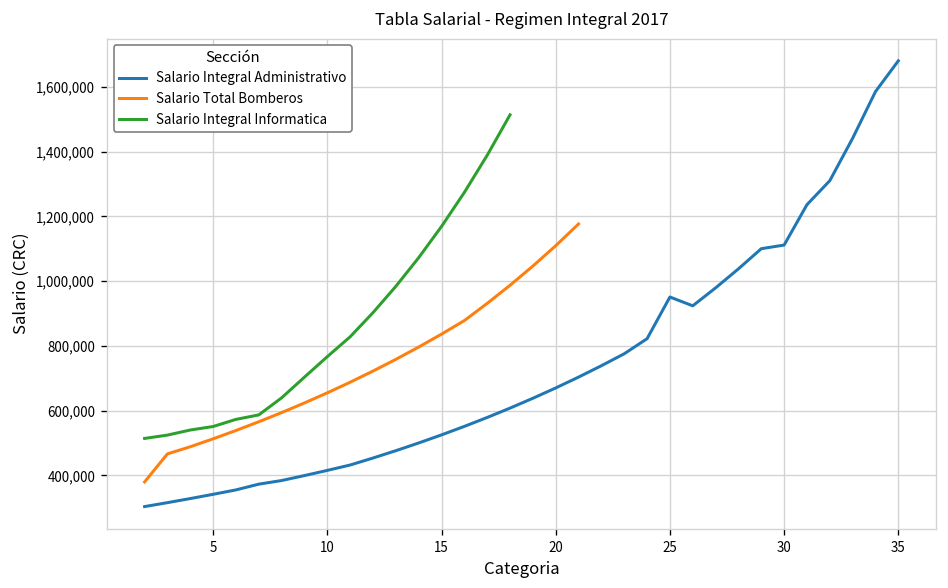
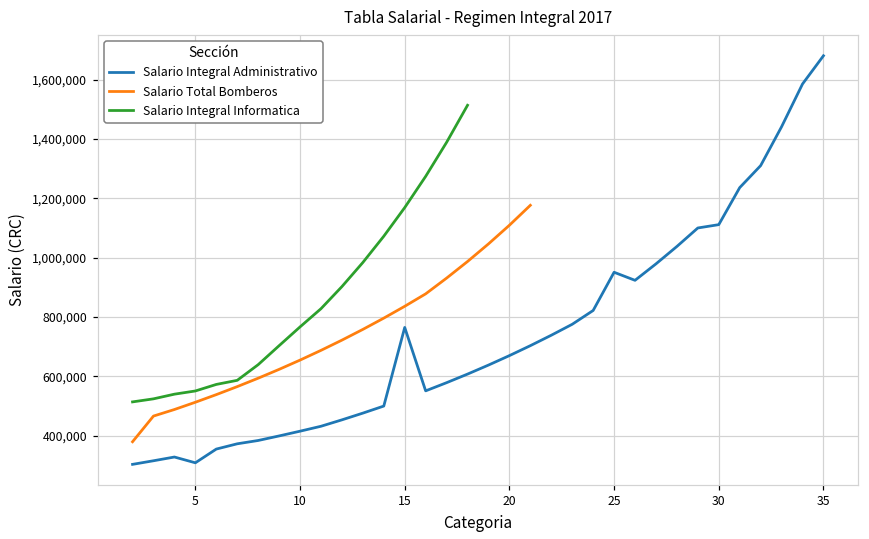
Salario Integral Administrativo, 5: 340,000 -> 310,000
Salario Integral Administrativo, 15: 520,000 -> 760,000
